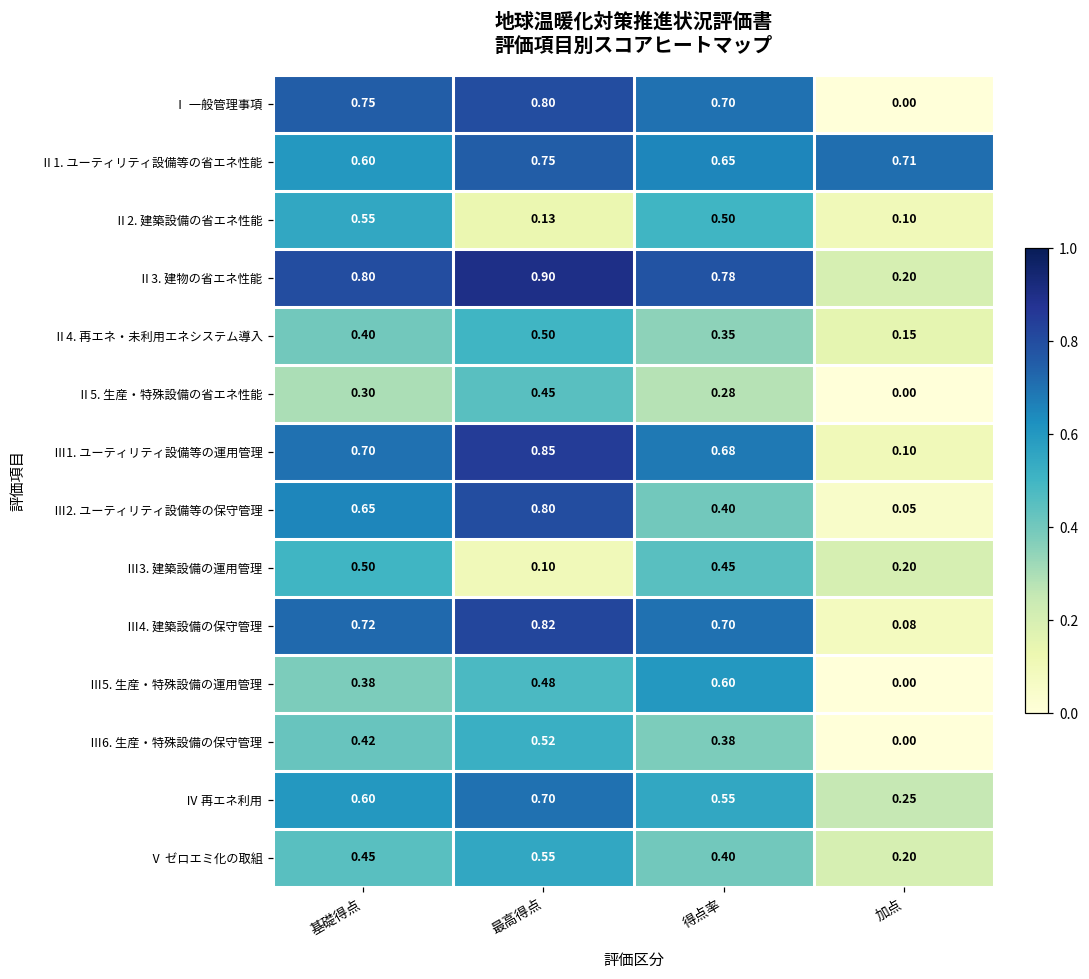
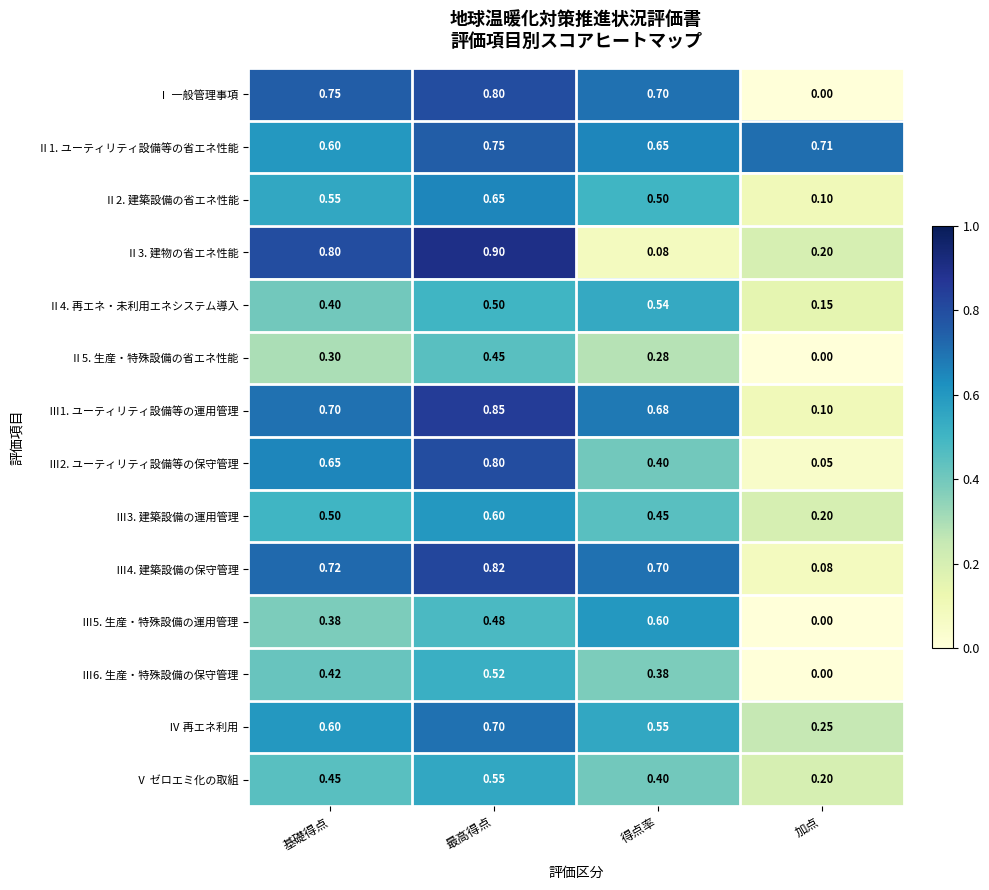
Ⅱ2. 建築設備の省エネ性能, 最高得点: 0.13 -> 0.65
Ⅱ3. 建物の省エネ性能, 得点率: 0.78 -> 0.08
Ⅱ4. 再エネ・未利用エネシステム導入, 得点率: 0.35 -> 0.54
Ⅲ3. 建築設備の運用管理, 最高得点: 0.10 -> 0.60
